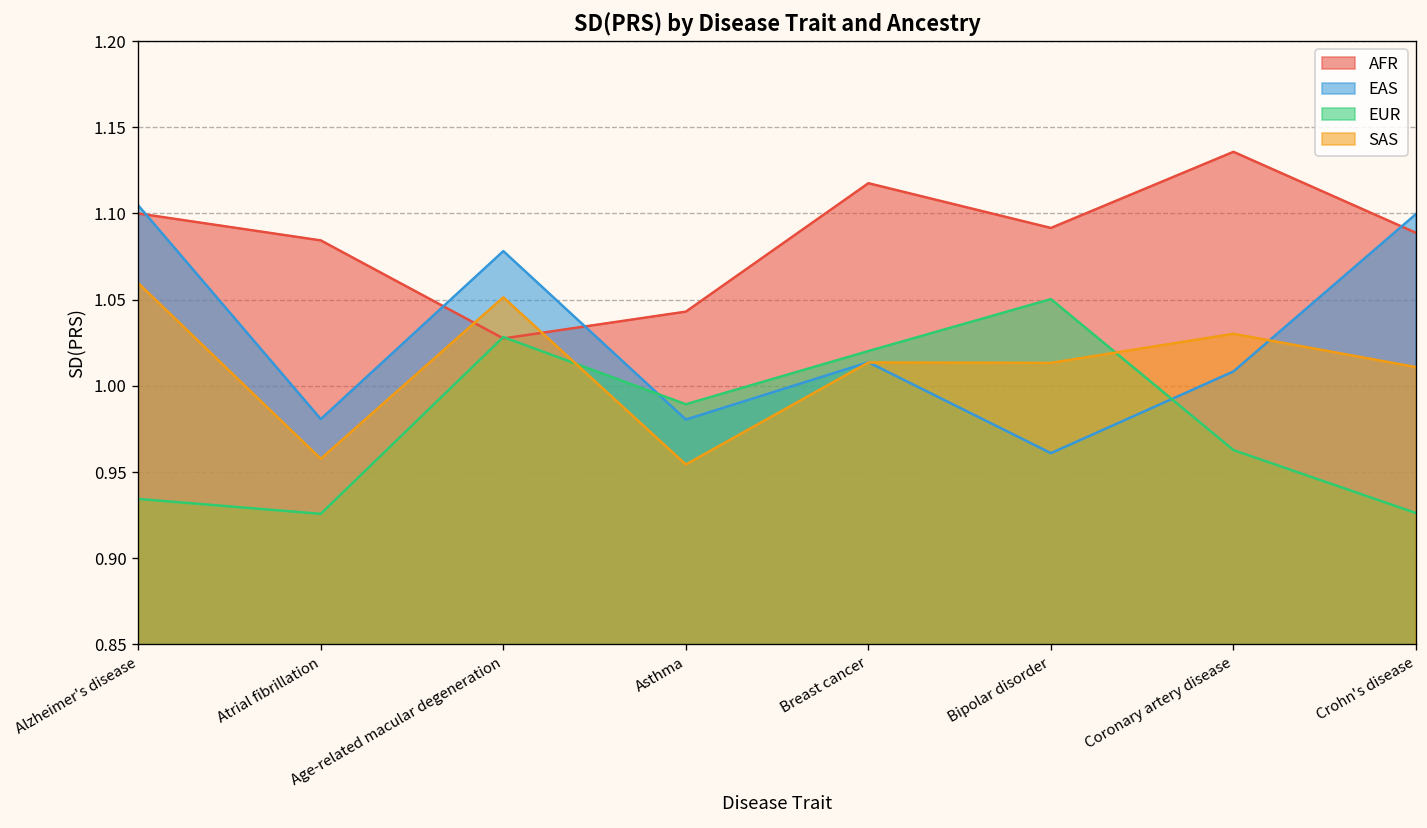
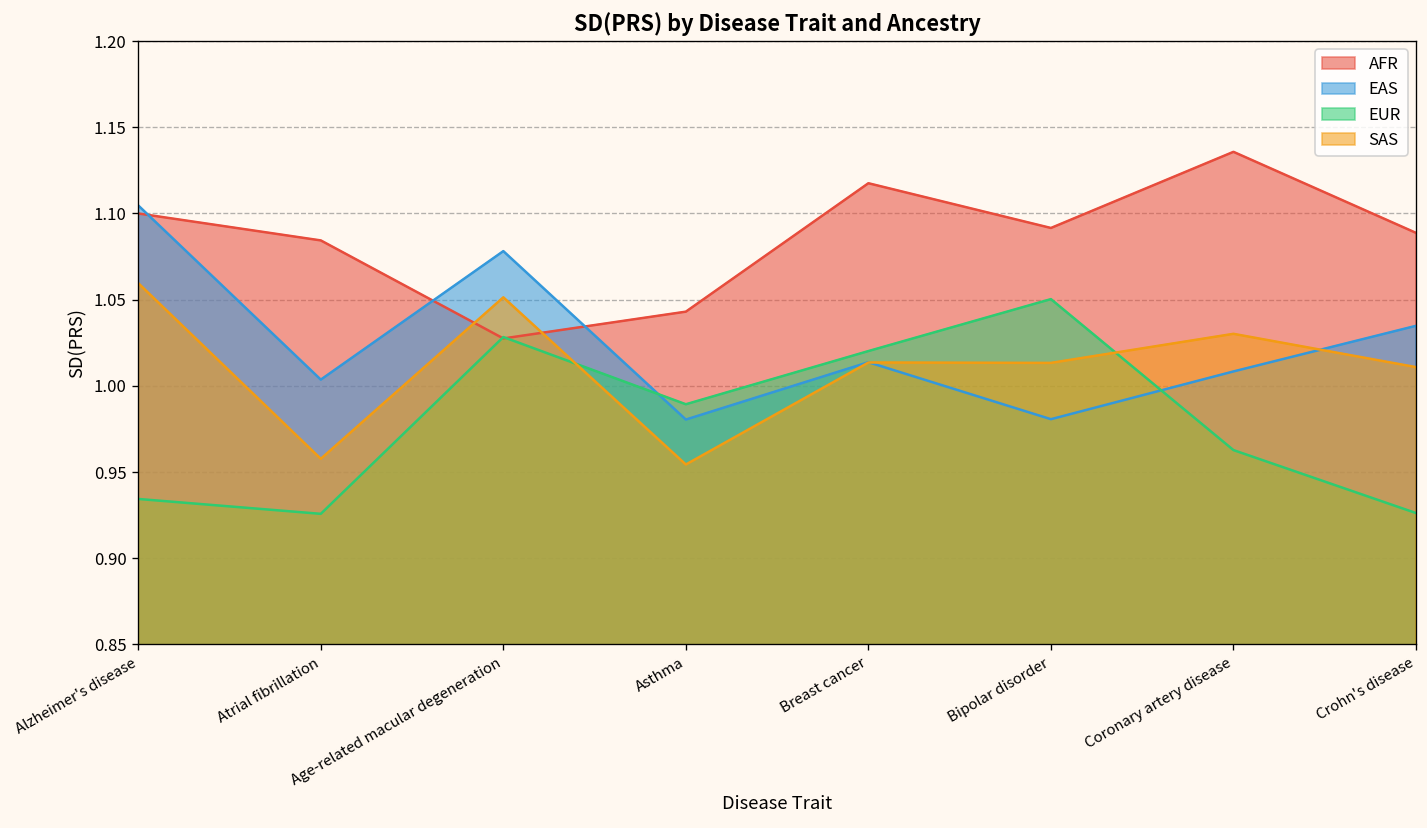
EAS, Atrial fibrillation: 0.981 -> 1.004
EAS, Bipolar disorder: 0.961 -> 0.981
EAS, Crohn's disease: 1.100 -> 1.035
